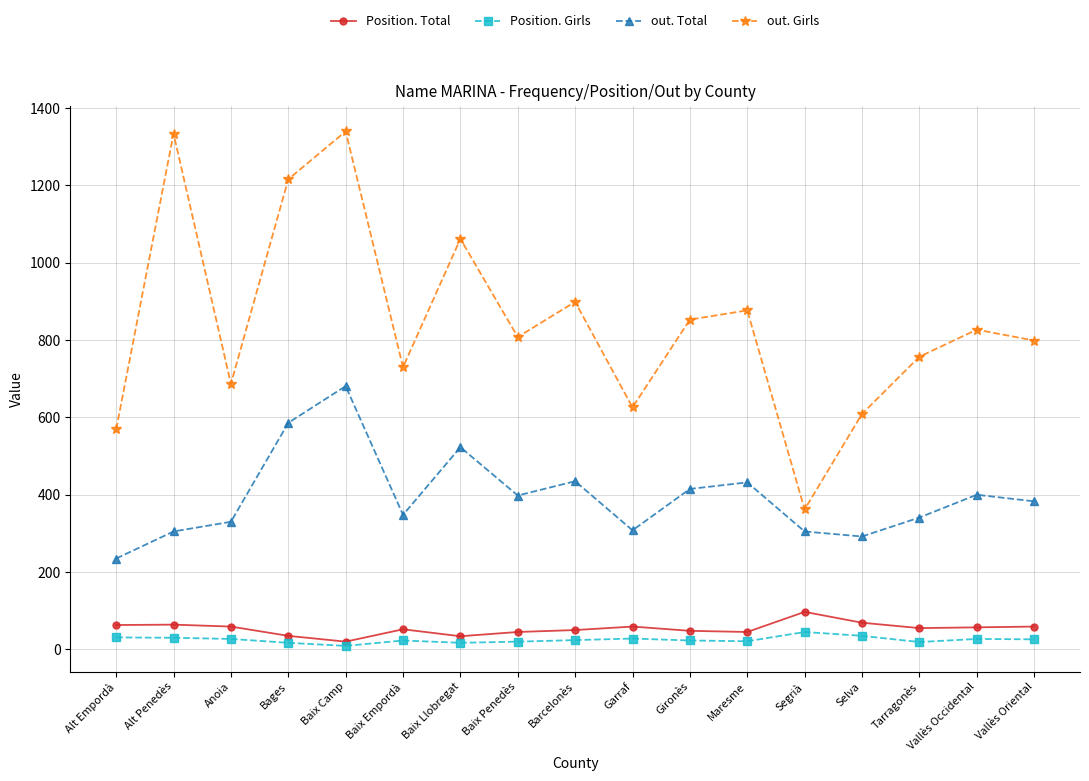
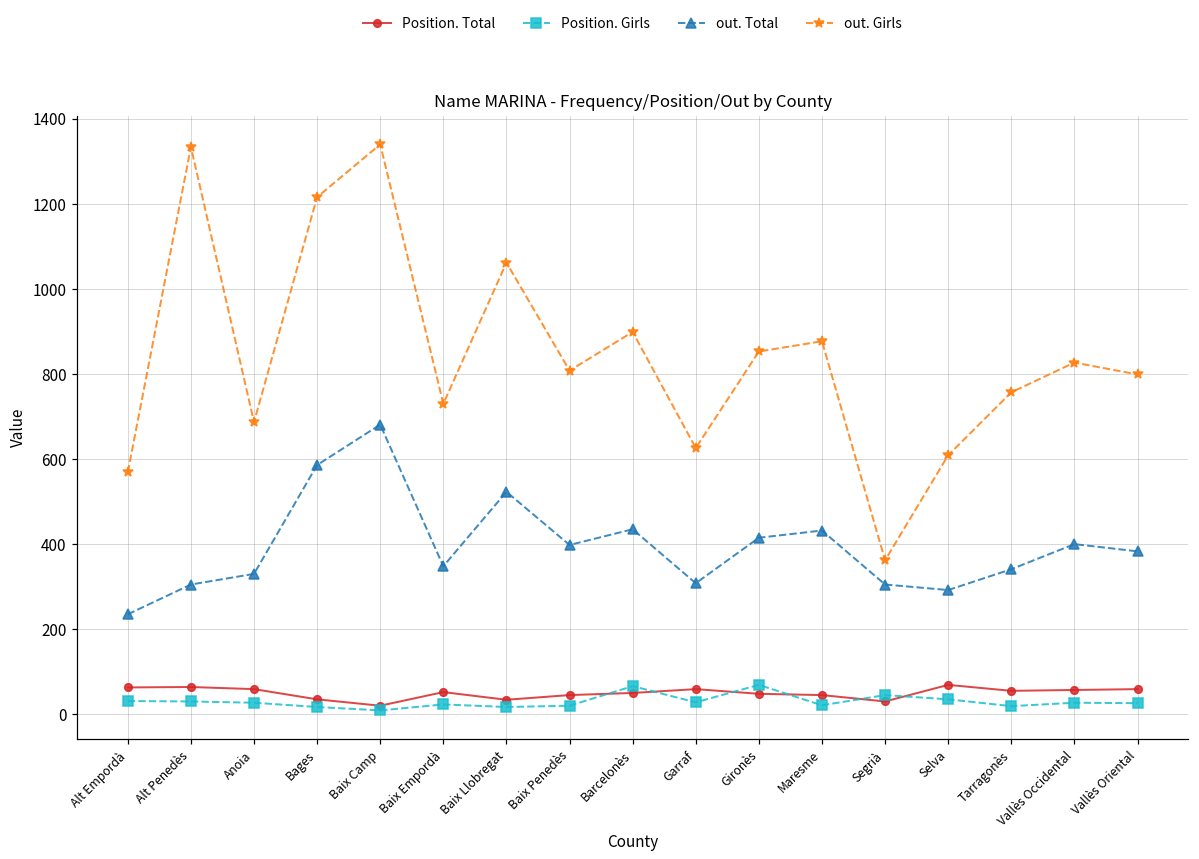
Position. Girls, Barcelonès: 20 -> 70
Position. Girls, Gironès: 20 -> 70
Position. Total, Segrià: 100 -> 30
